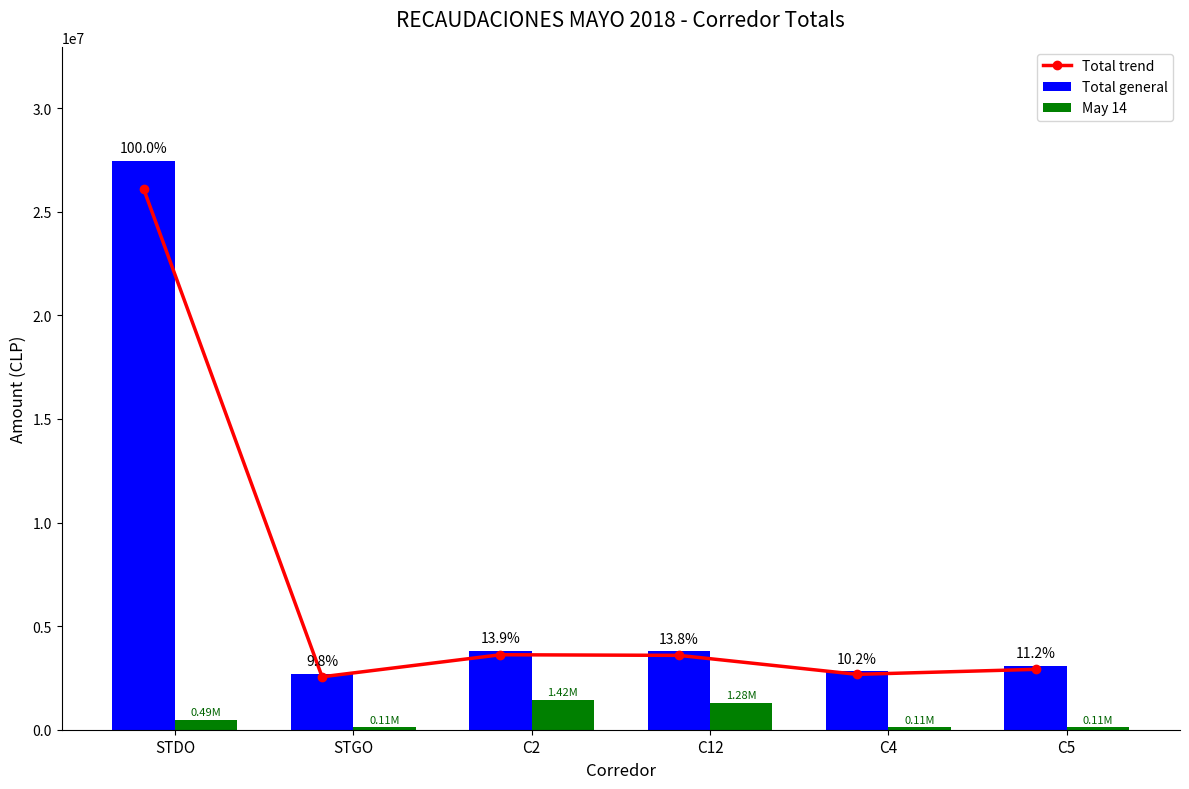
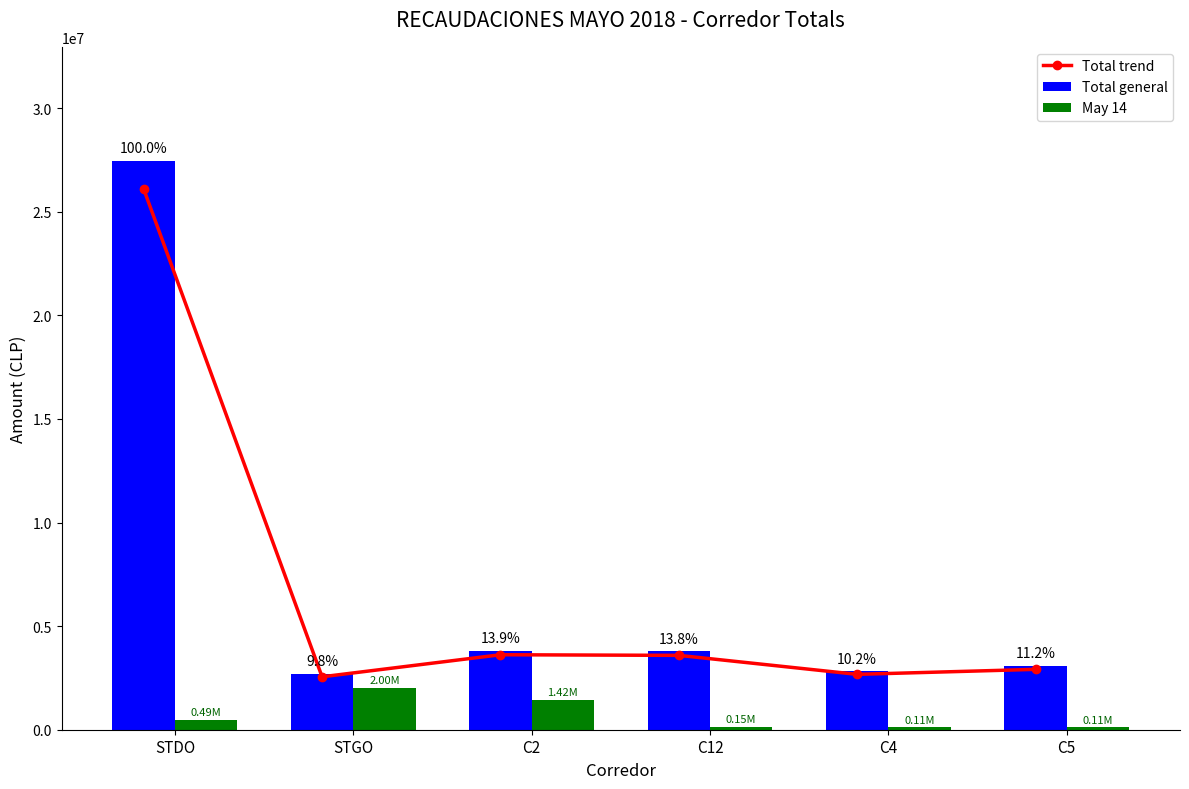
May 14, STGO: 0.11M -> 2.00M
May 14, C12: 1.28M -> 0.15M
